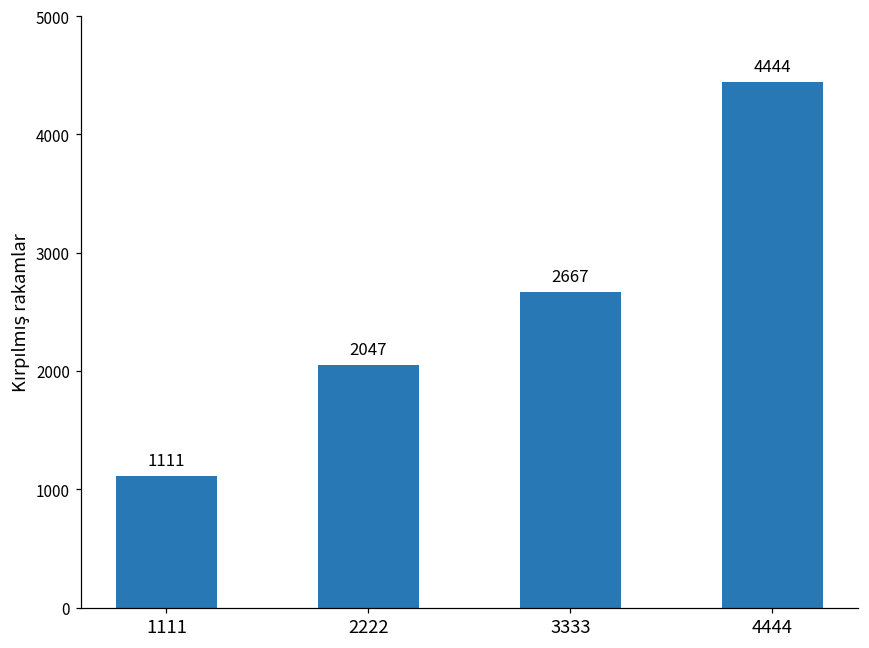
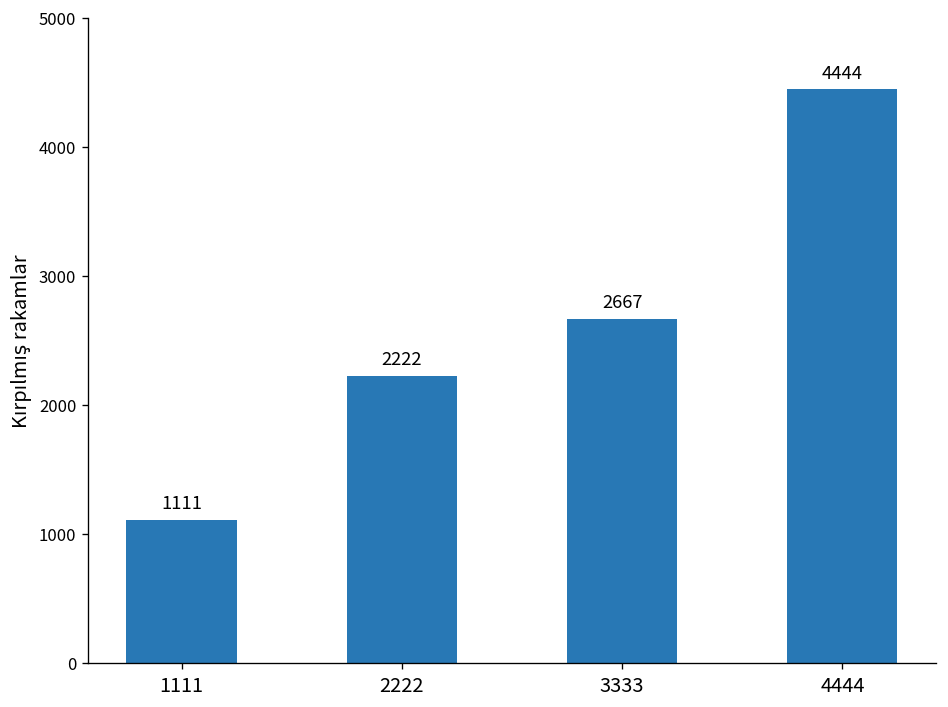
2222: 2047 -> 2222
